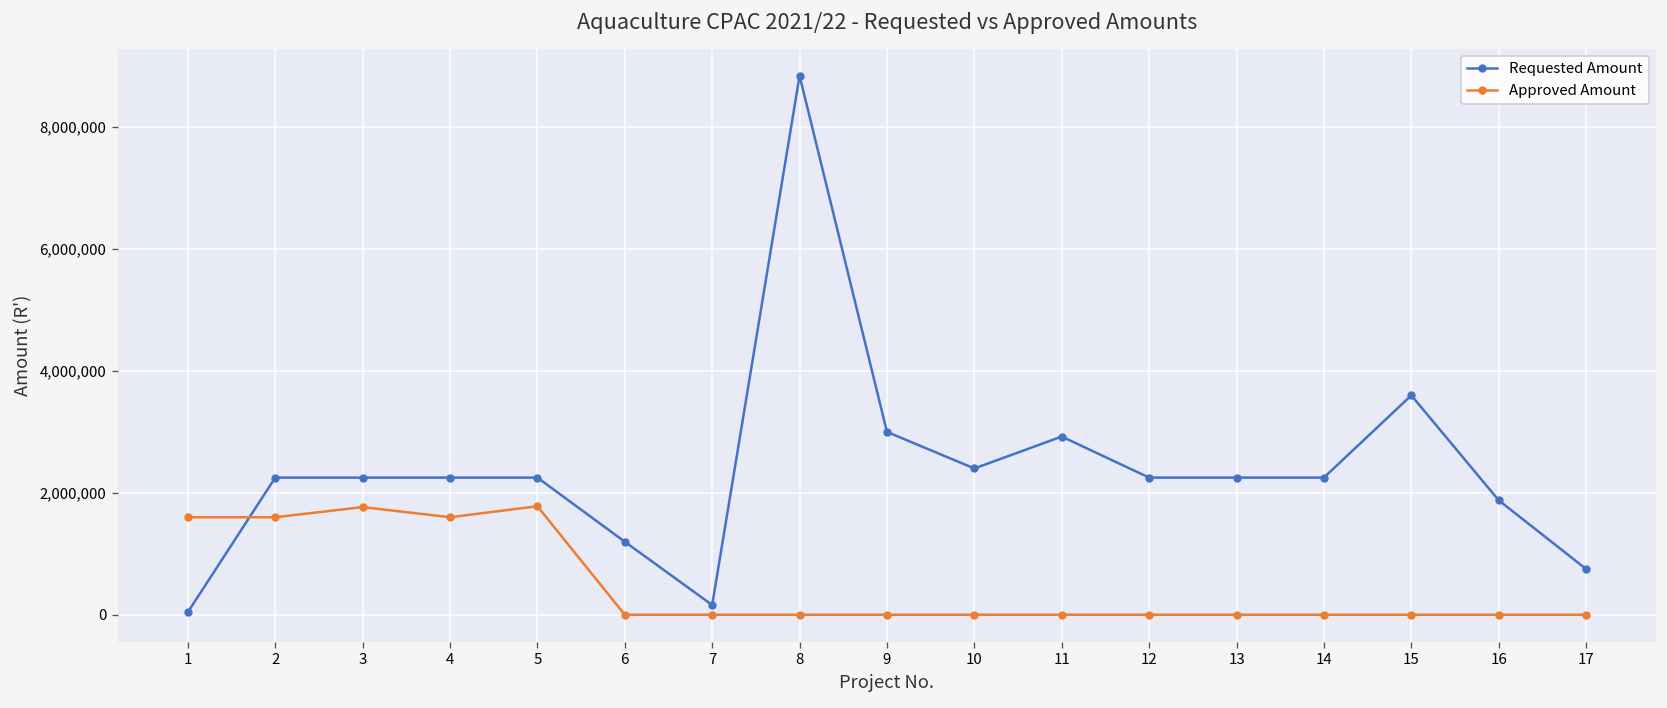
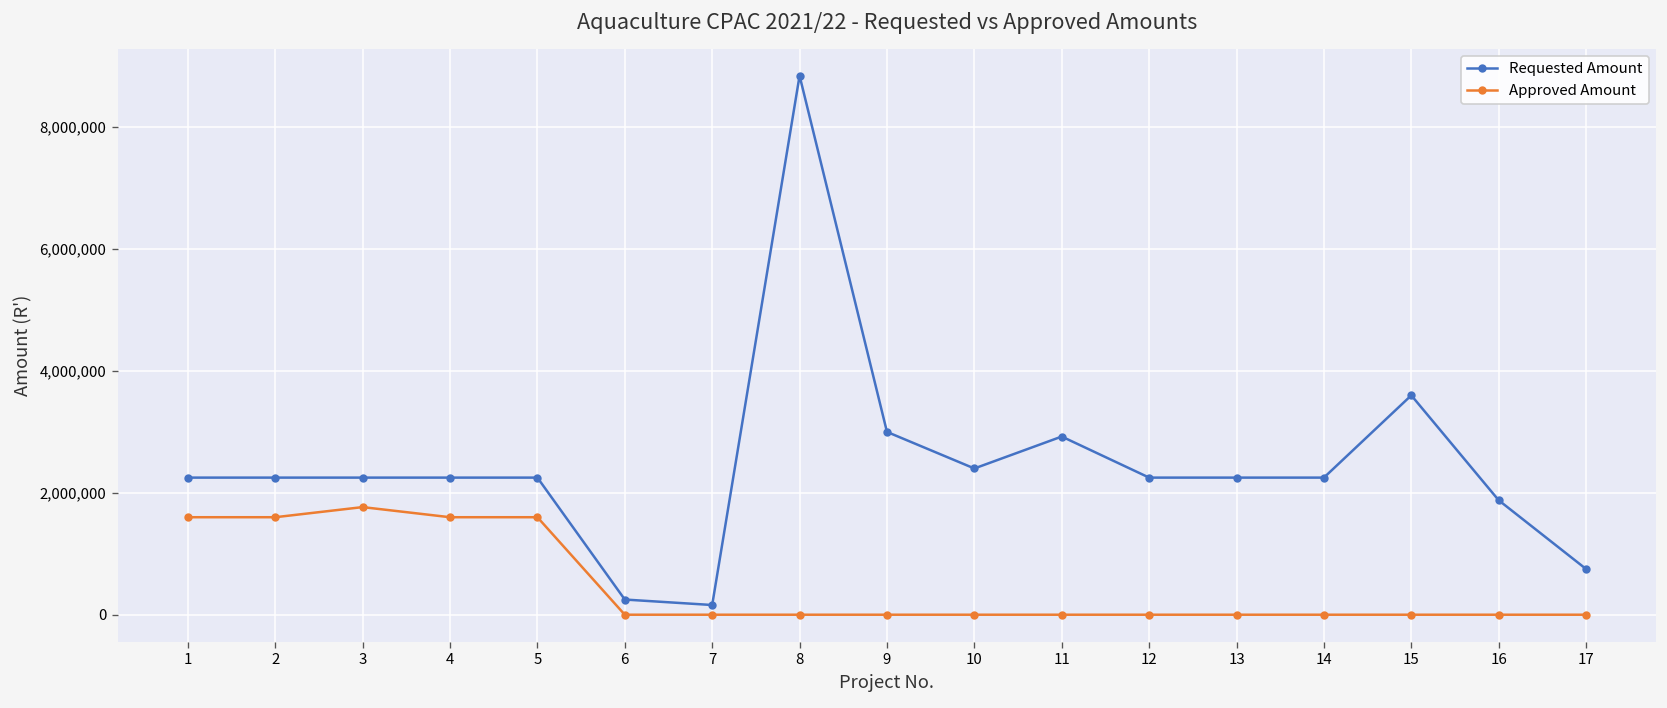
Requested Amount, 1: 0 -> 2,300,000
Approved Amount, 5: 1,800,000 -> 1,600,000
Requested Amount, 6: 1,200,000 -> 200,000
